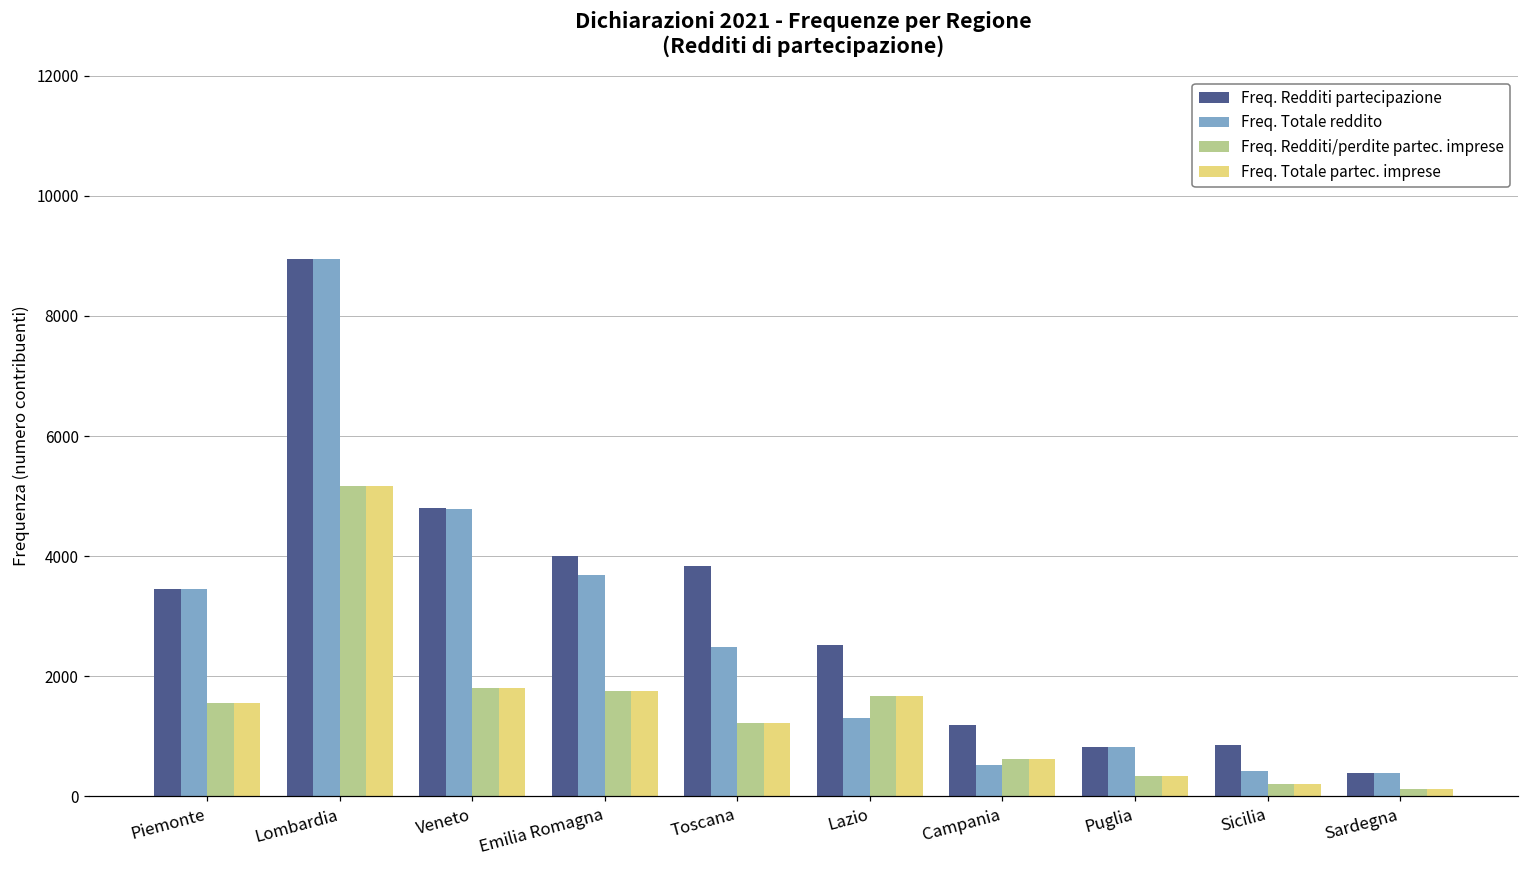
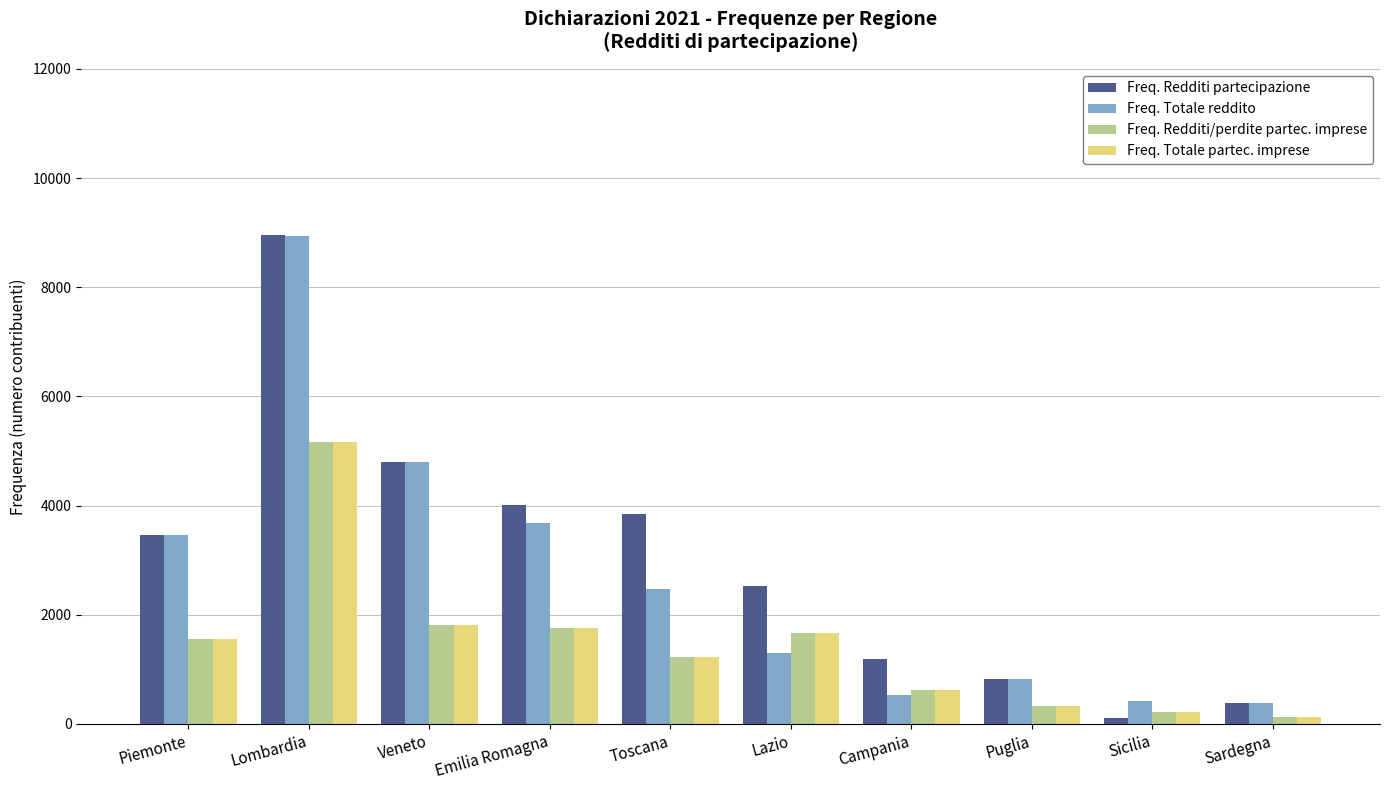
Freq. Redditi partecipazione, Sicilia: 800 -> 100
